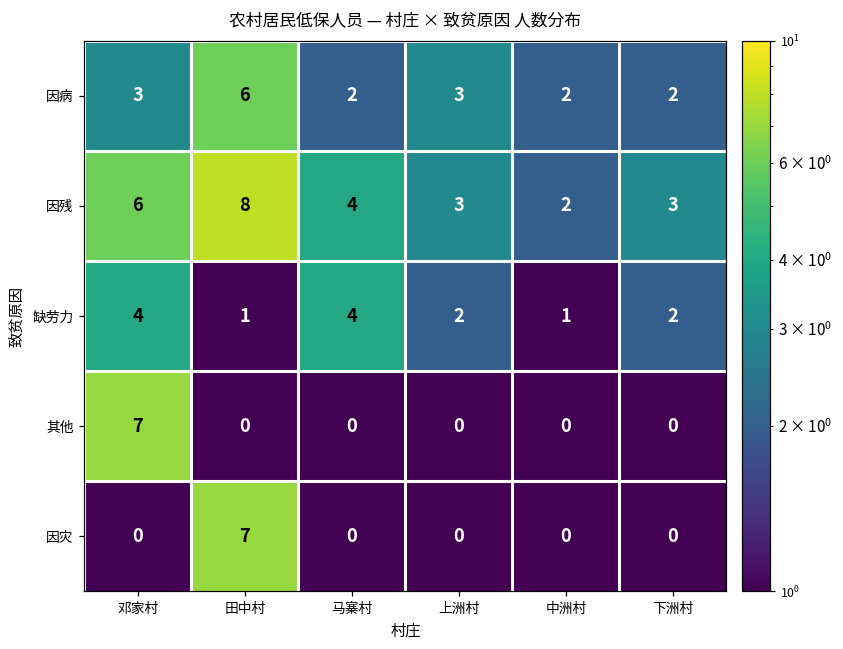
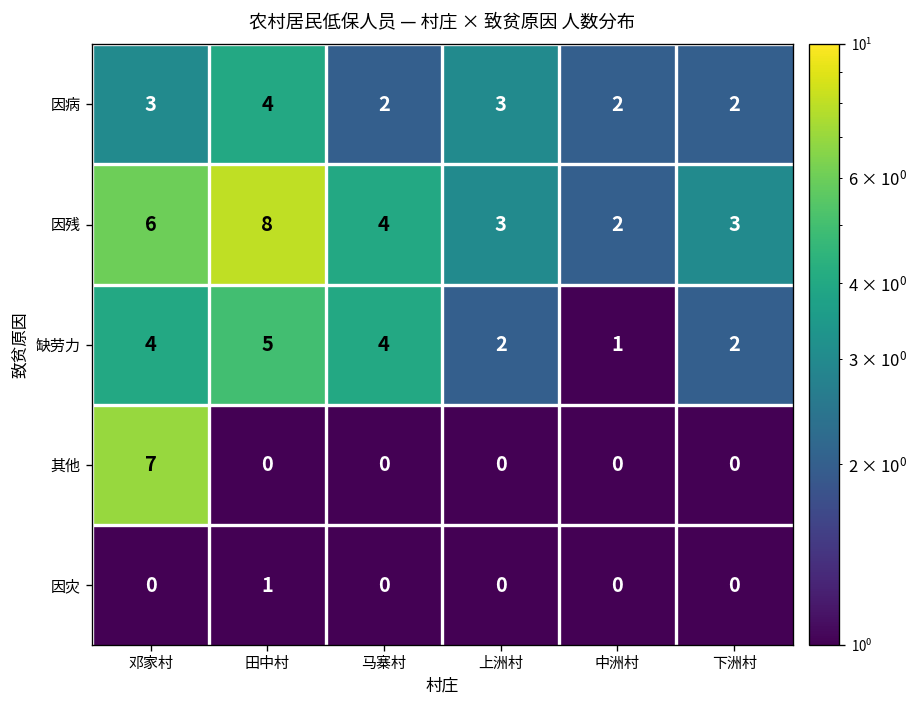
因病, 田中村: 6 -> 4
缺劳力, 田中村: 1 -> 5
因灾, 田中村: 7 -> 1
